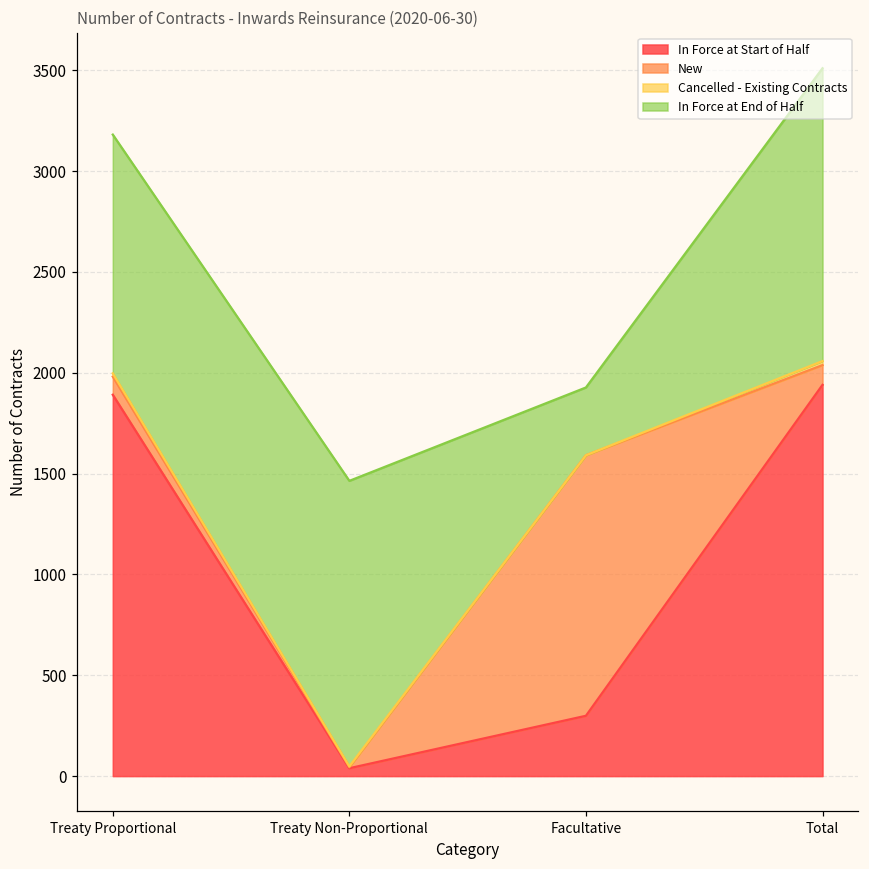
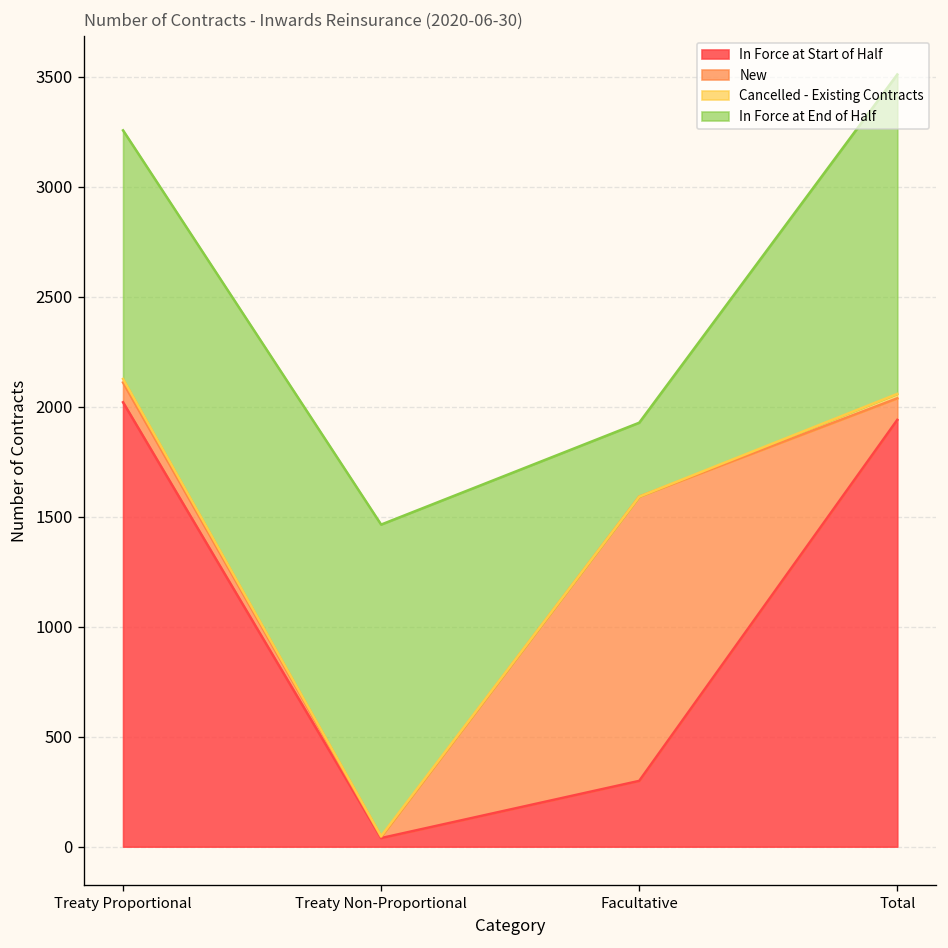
In Force at Start of Half, Treaty Proportional: 1890 -> 2020
In Force at End of Half, Treaty Proportional: 1180 -> 1130
